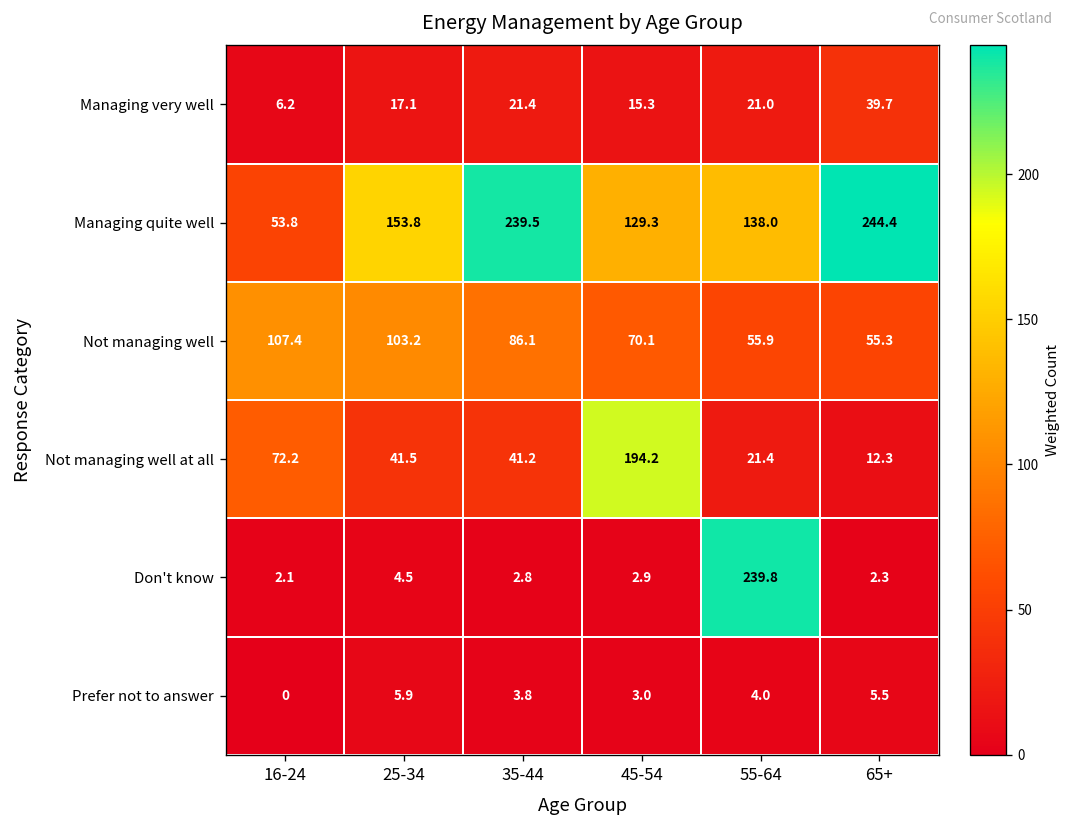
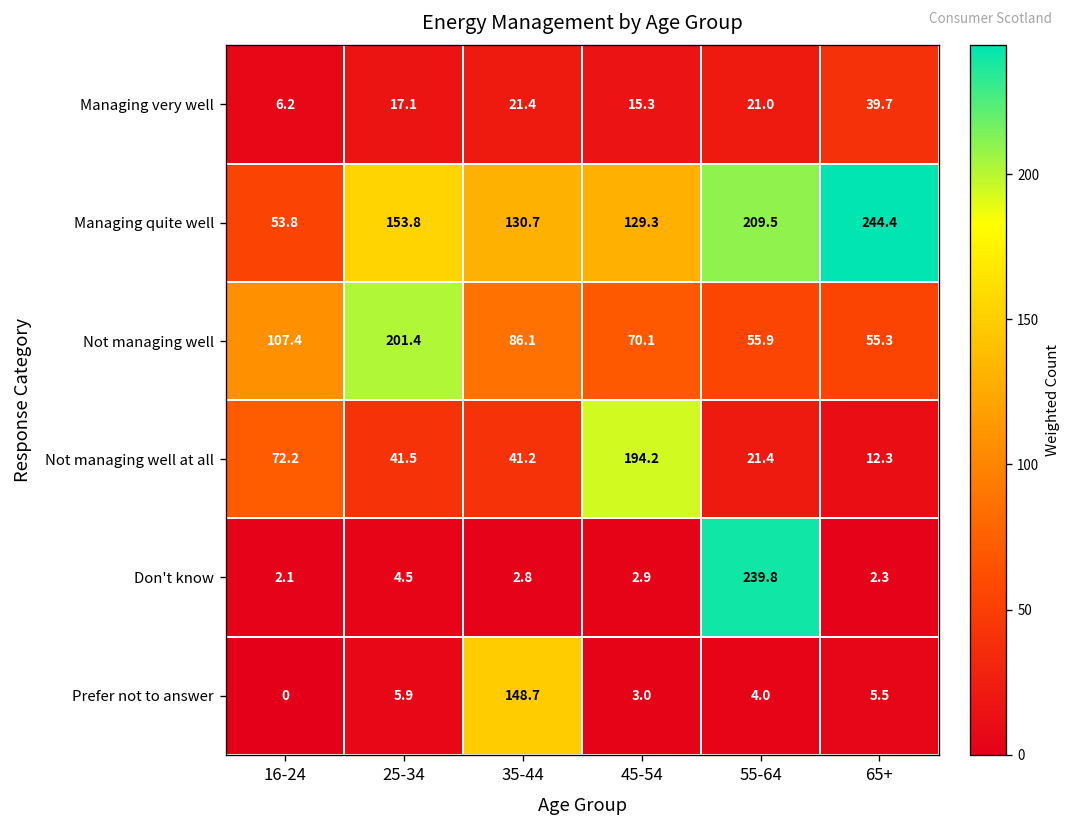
Managing quite well, 35-44: 239.5 -> 130.7
Managing quite well, 55-64: 138.0 -> 209.5
Not managing well, 25-34: 103.2 -> 201.4
Prefer not to answer, 35-44: 3.8 -> 148.7
